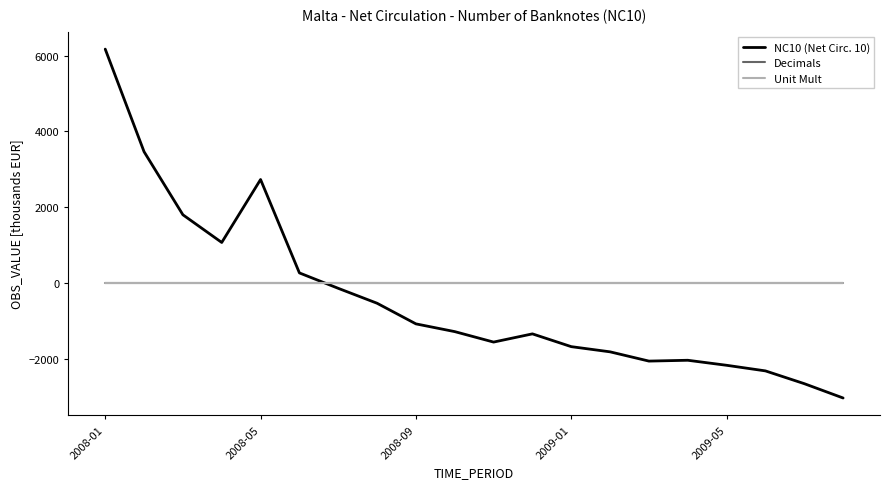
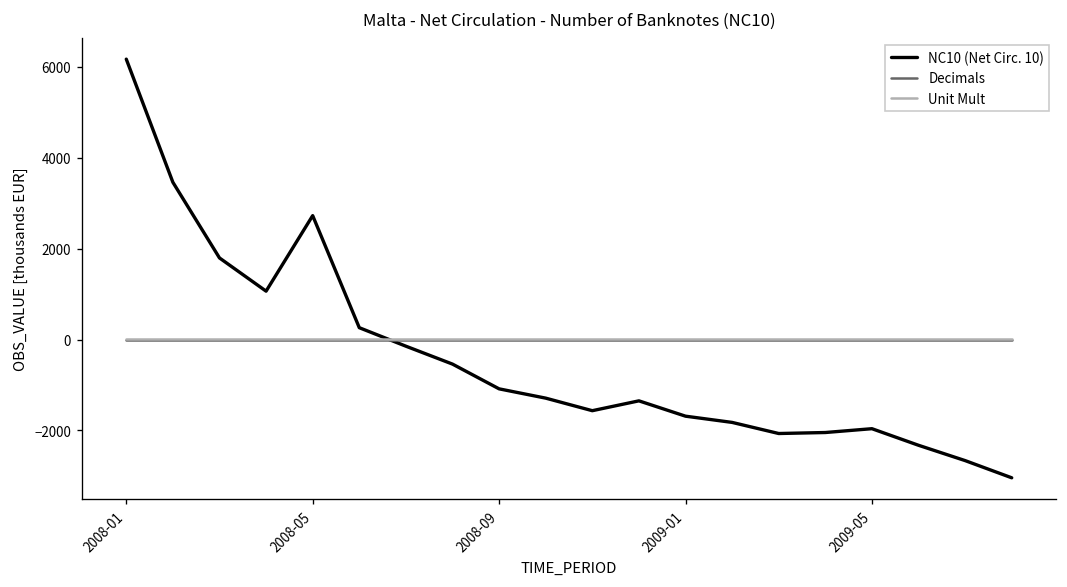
NC10 (Net Circ. 10), 2009-05: -2200 -> -2000
